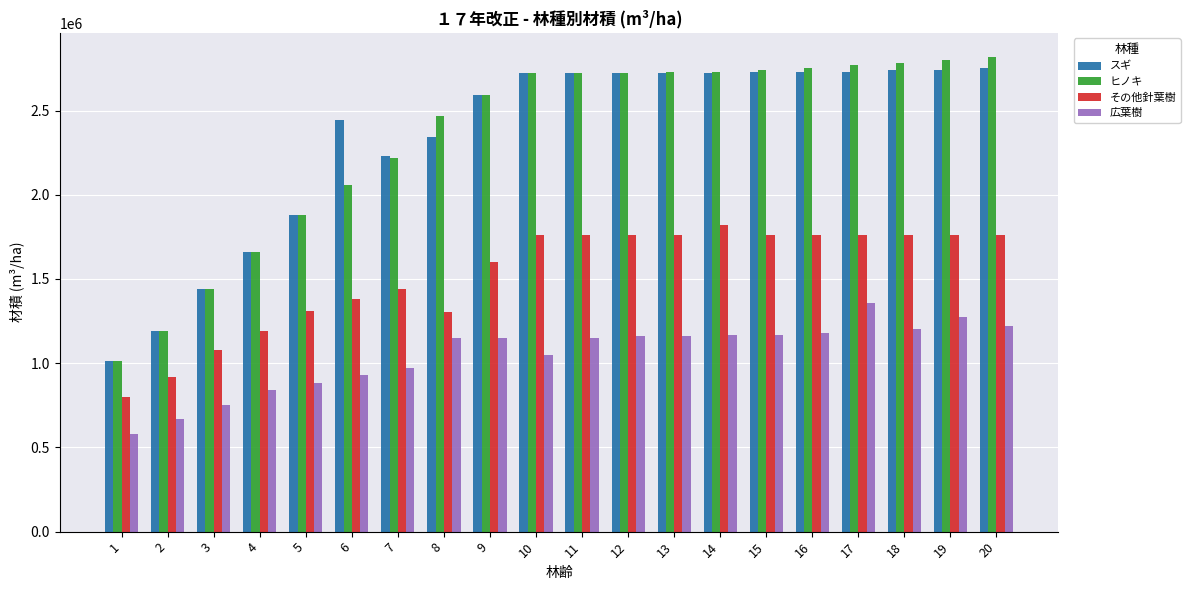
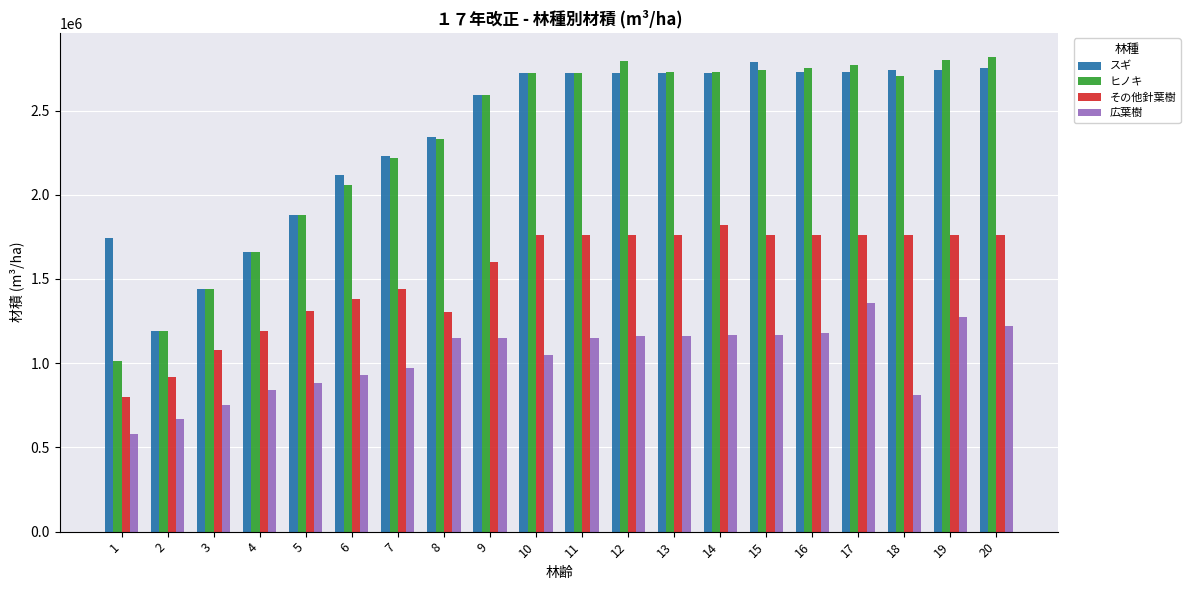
スギ, 1: 1010000 -> 1740000
スギ, 6: 2440000 -> 2120000
ヒノキ, 8: 2470000 -> 2330000
ヒノキ, 12: 2720000 -> 2790000
スギ, 15: 2730000 -> 2790000
ヒノキ, 18: 2780000 -> 2710000
広葉樹, 18: 1200000 -> 810000
